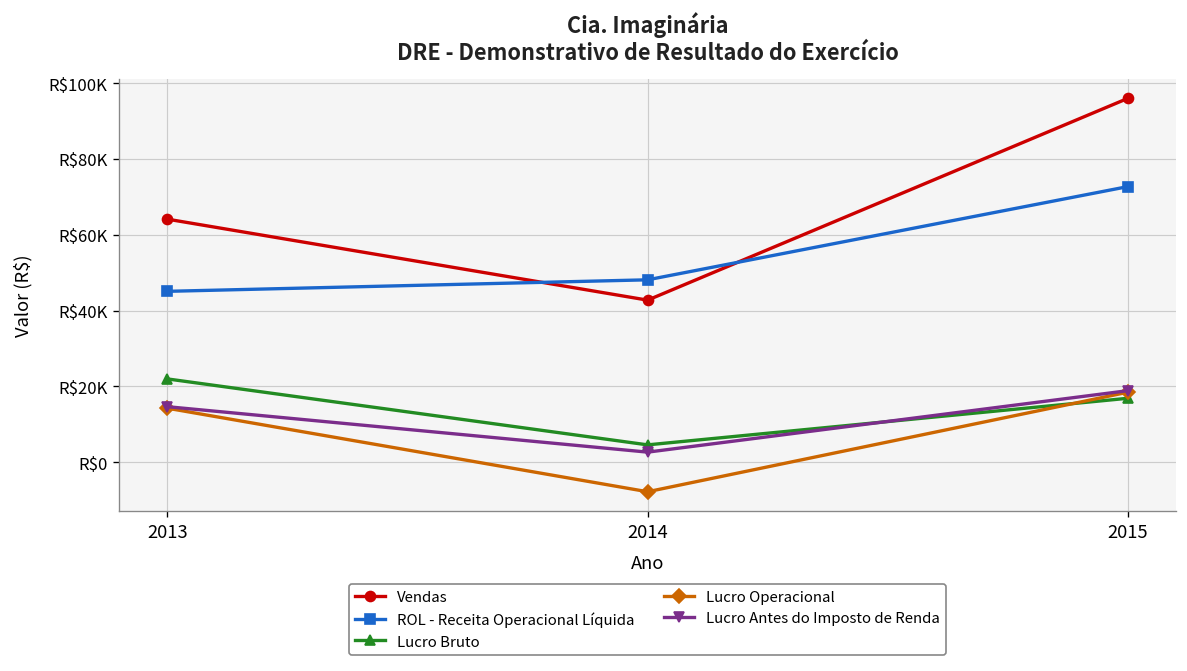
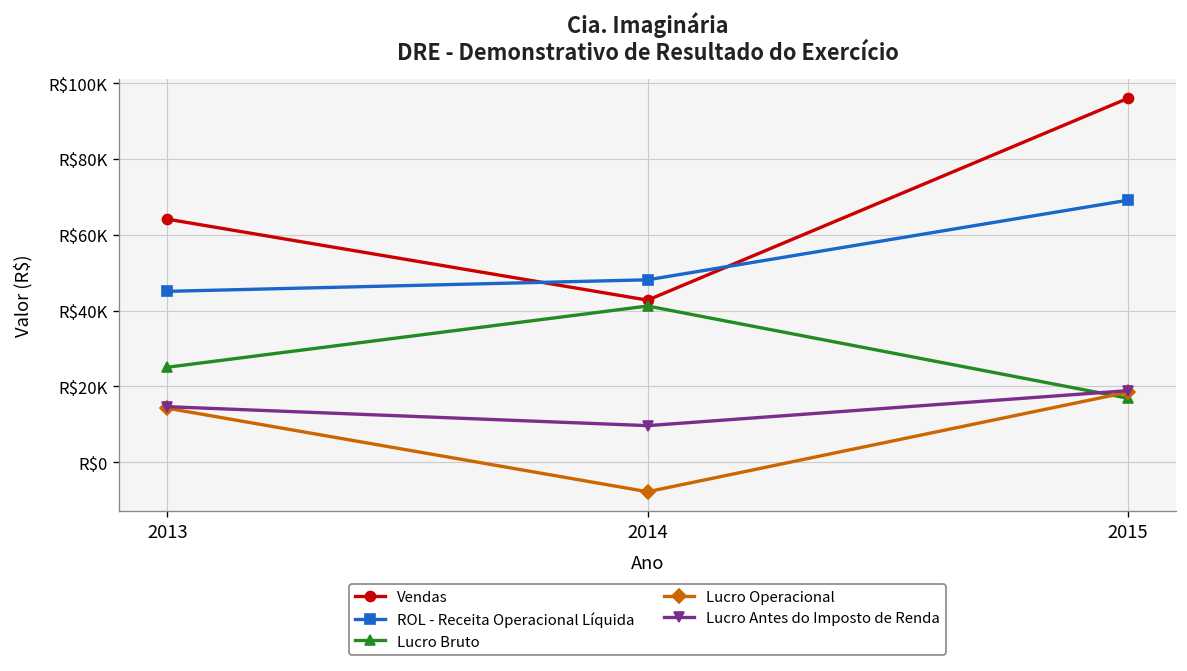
Lucro Bruto, 2013: R$22000 -> R$25000
Lucro Bruto, 2014: R$5000 -> R$41000
Lucro Antes do Imposto de Renda, 2014: R$3000 -> R$10000
ROL - Receita Operacional Líquida, 2015: R$73000 -> R$69000
